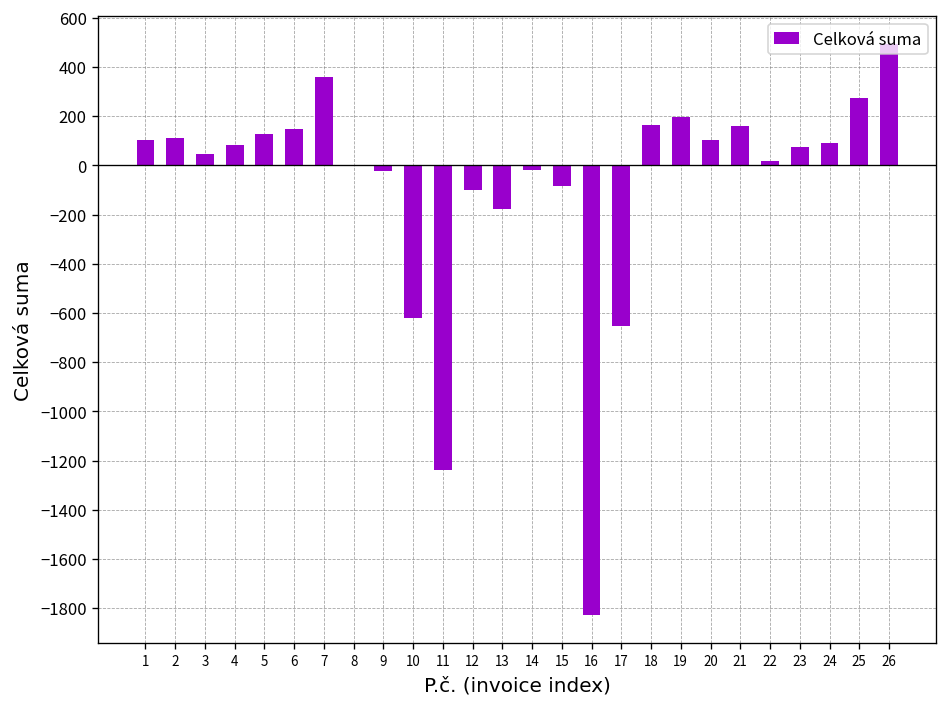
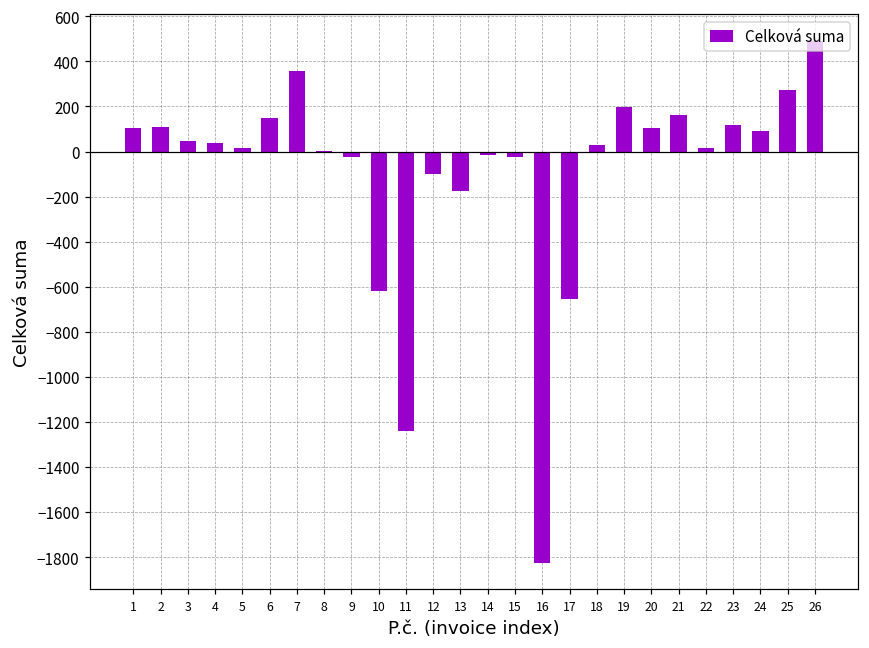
4: 80 -> 40
5: 130 -> 20
15: -80 -> -20
18: 160 -> 30
23: 70 -> 120
